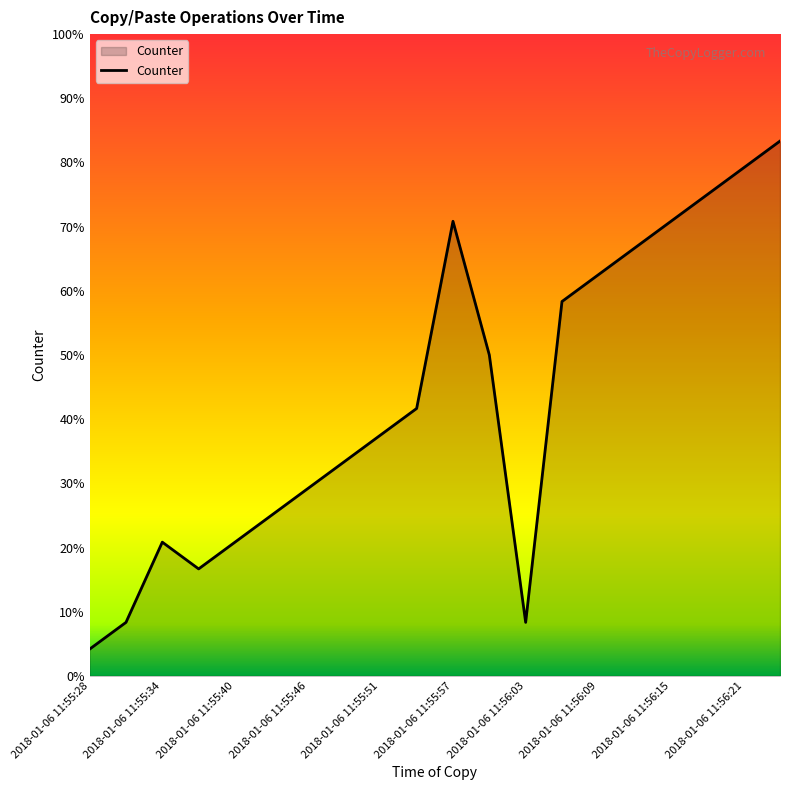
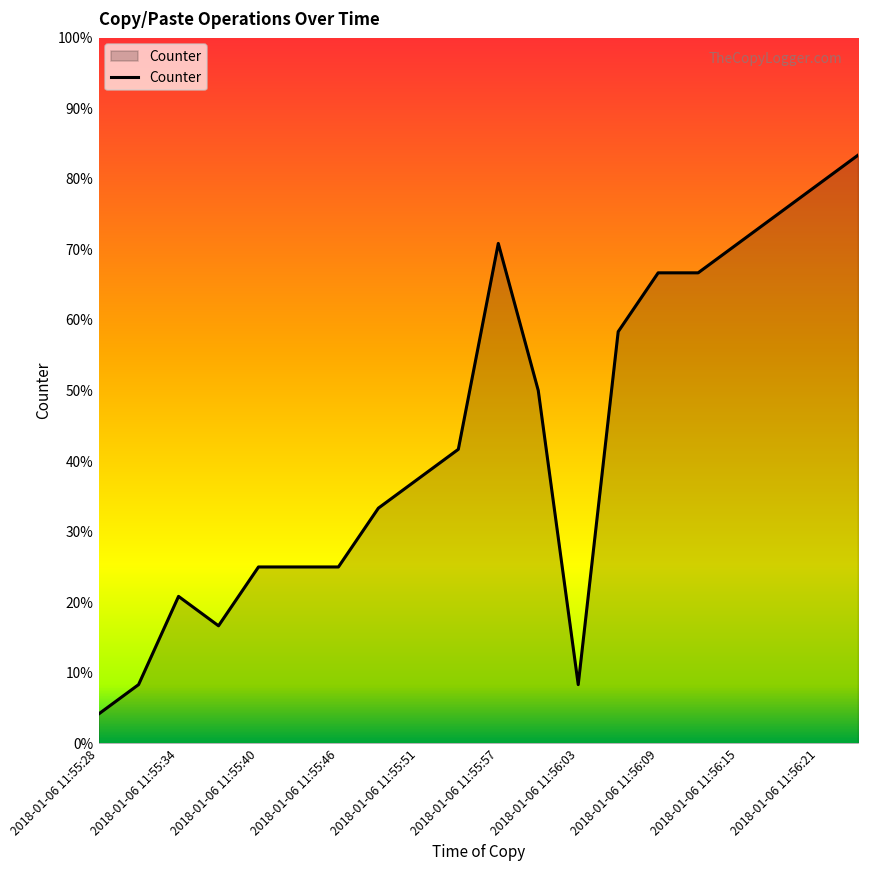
2018-01-06 11:55:40: 21% -> 25%
2018-01-06 11:55:46: 29% -> 25%
2018-01-06 11:56:09: 63% -> 67%
